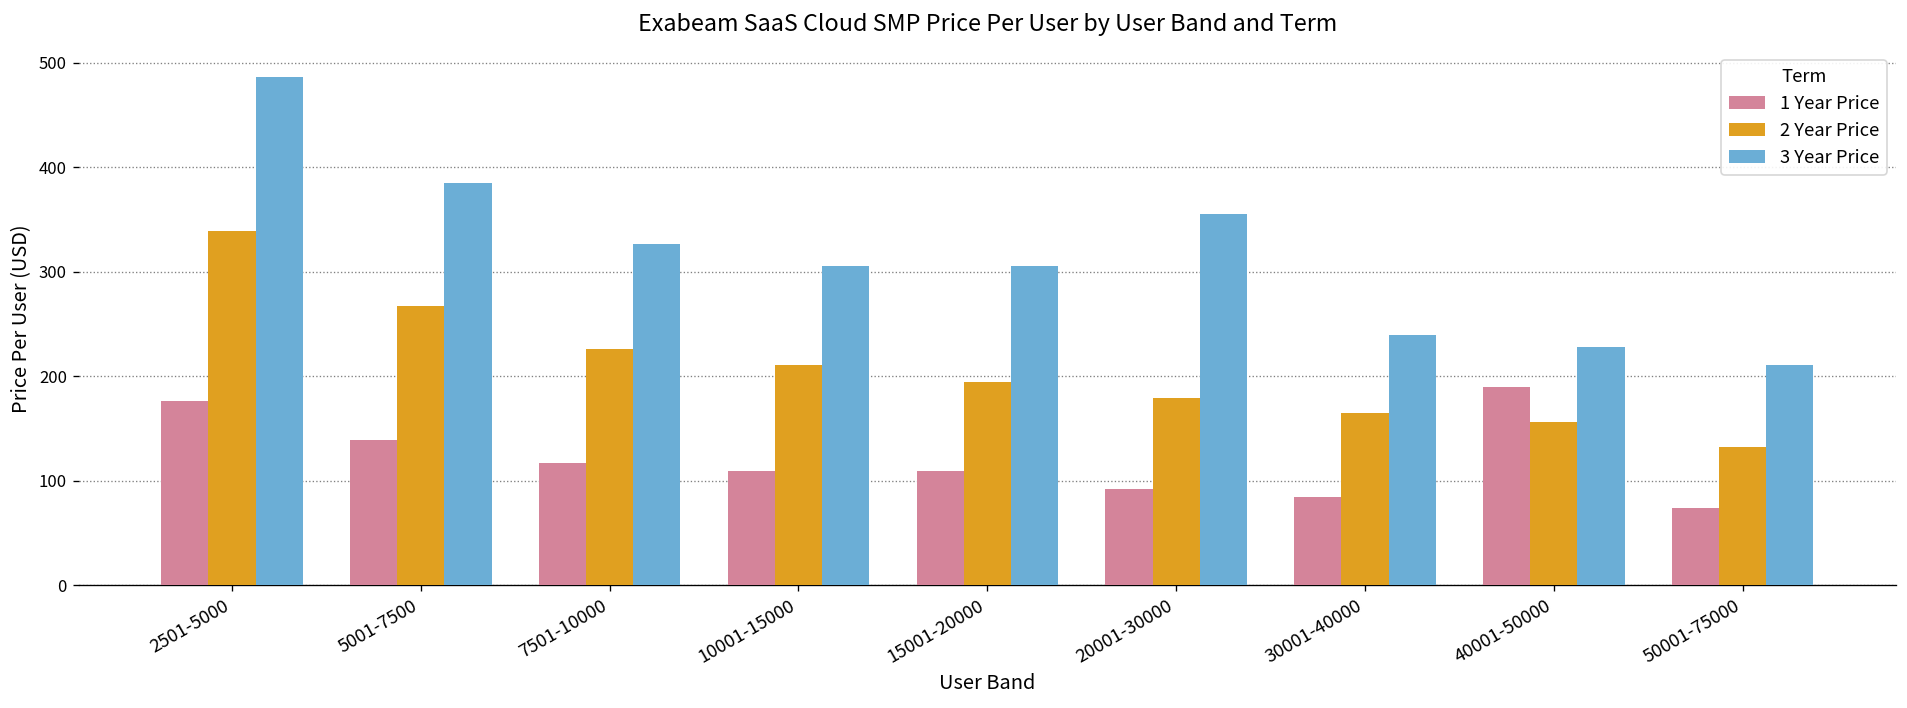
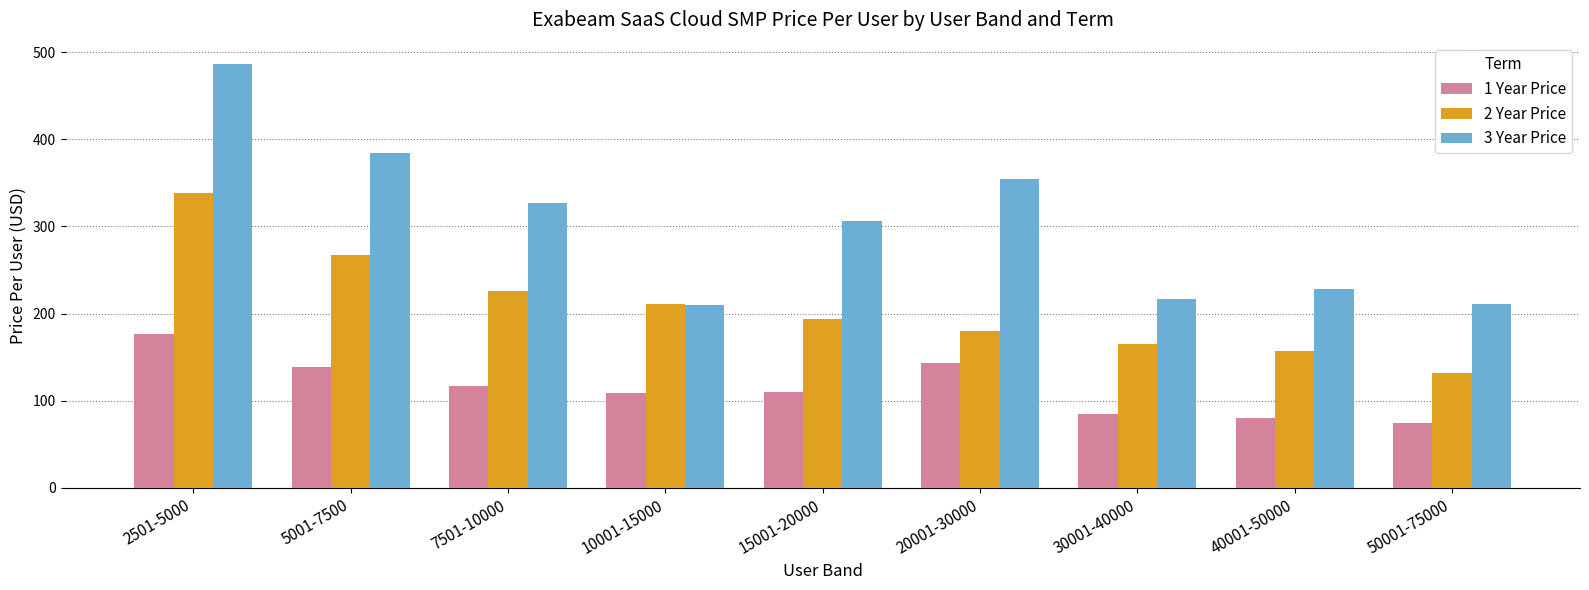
3 Year Price, 10001-15000: 310 -> 210
1 Year Price, 20001-30000: 90 -> 140
3 Year Price, 30001-40000: 240 -> 220
1 Year Price, 40001-50000: 190 -> 80
